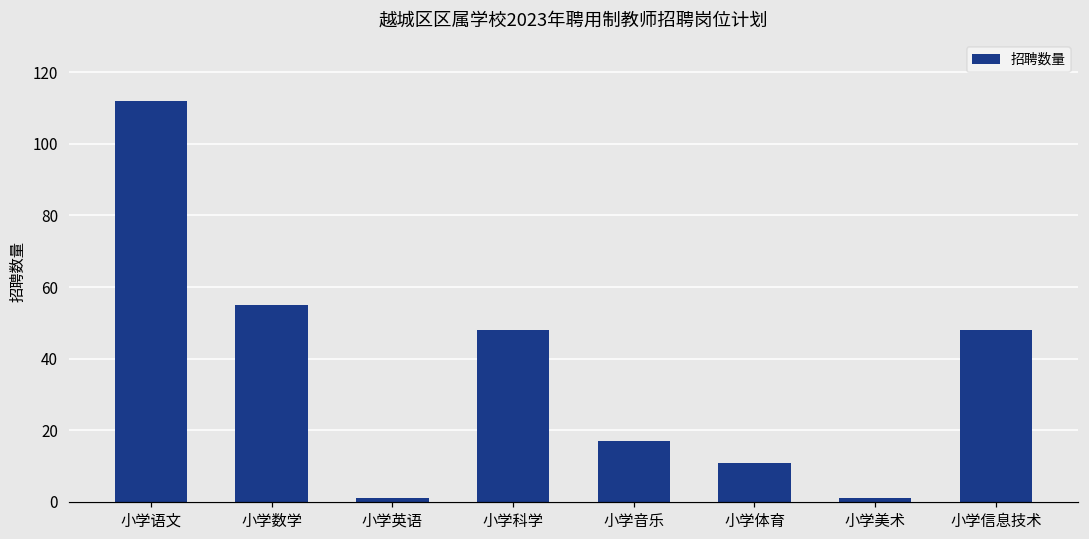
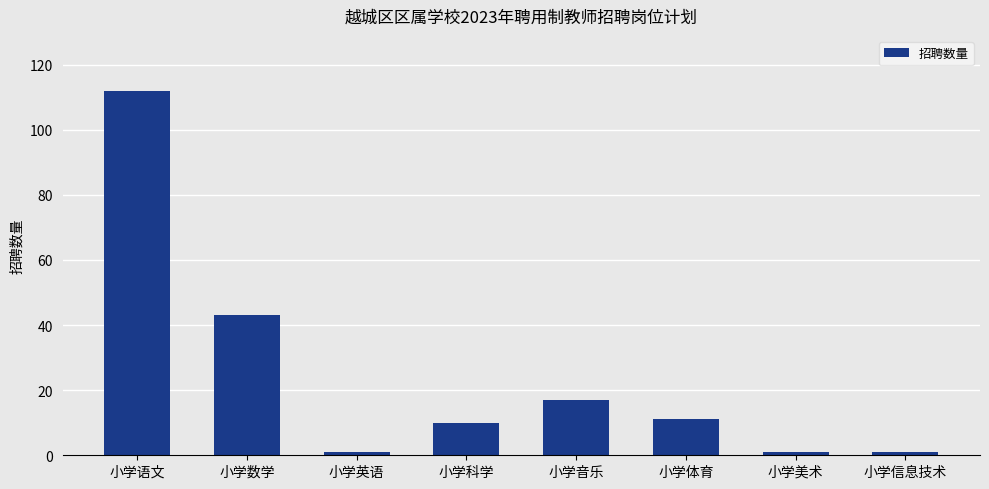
小学数学: 55 -> 43
小学科学: 48 -> 10
小学信息技术: 48 -> 1
